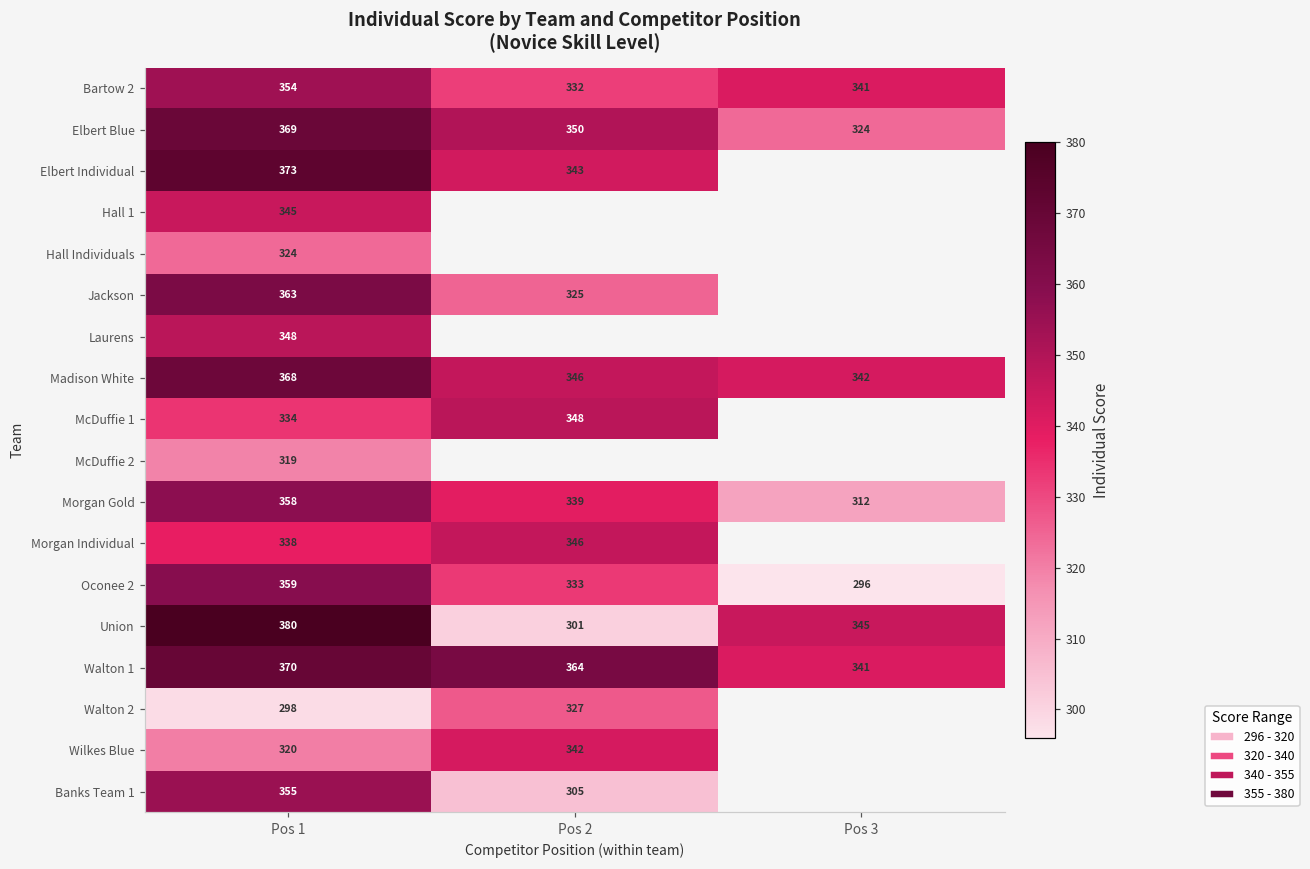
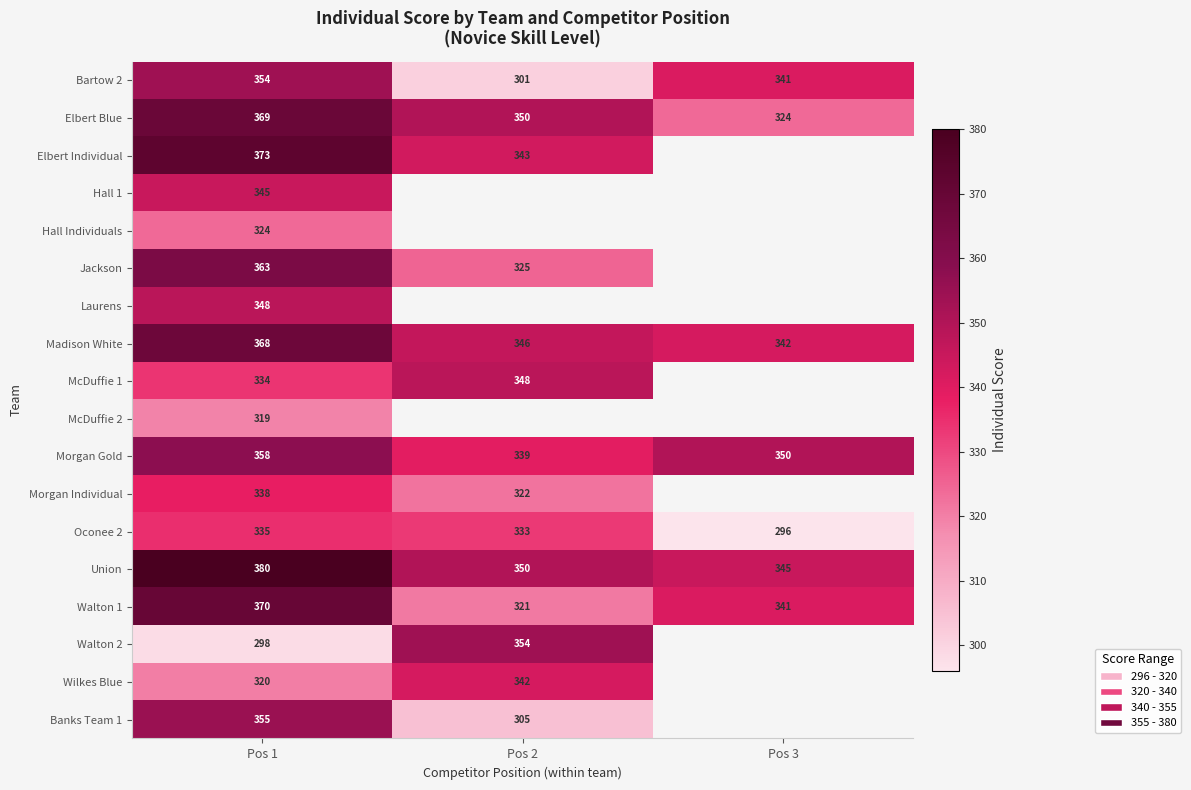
Bartow 2, Pos 2: 332 -> 301
Morgan Gold, Pos 3: 312 -> 350
Morgan Individual, Pos 2: 346 -> 322
Oconee 2, Pos 1: 359 -> 335
Union, Pos 2: 301 -> 350
Walton 1, Pos 2: 364 -> 321
Walton 2, Pos 2: 327 -> 354
